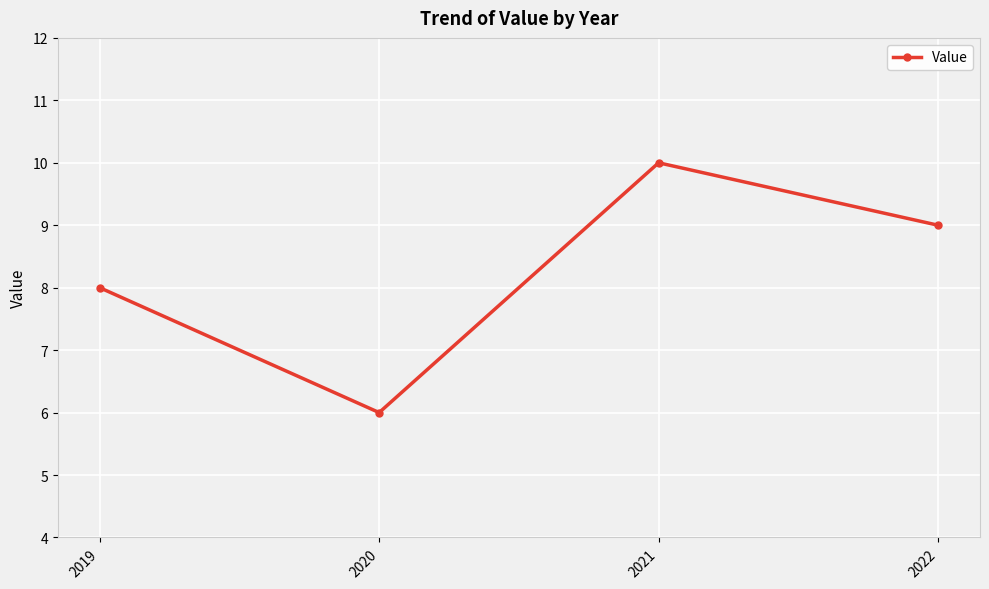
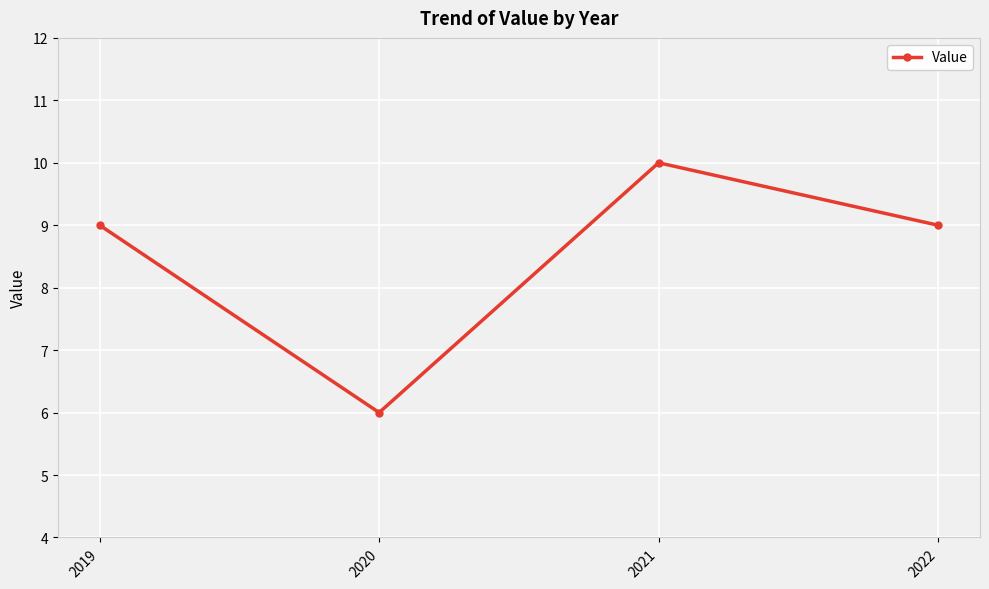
2019: 8 -> 9
